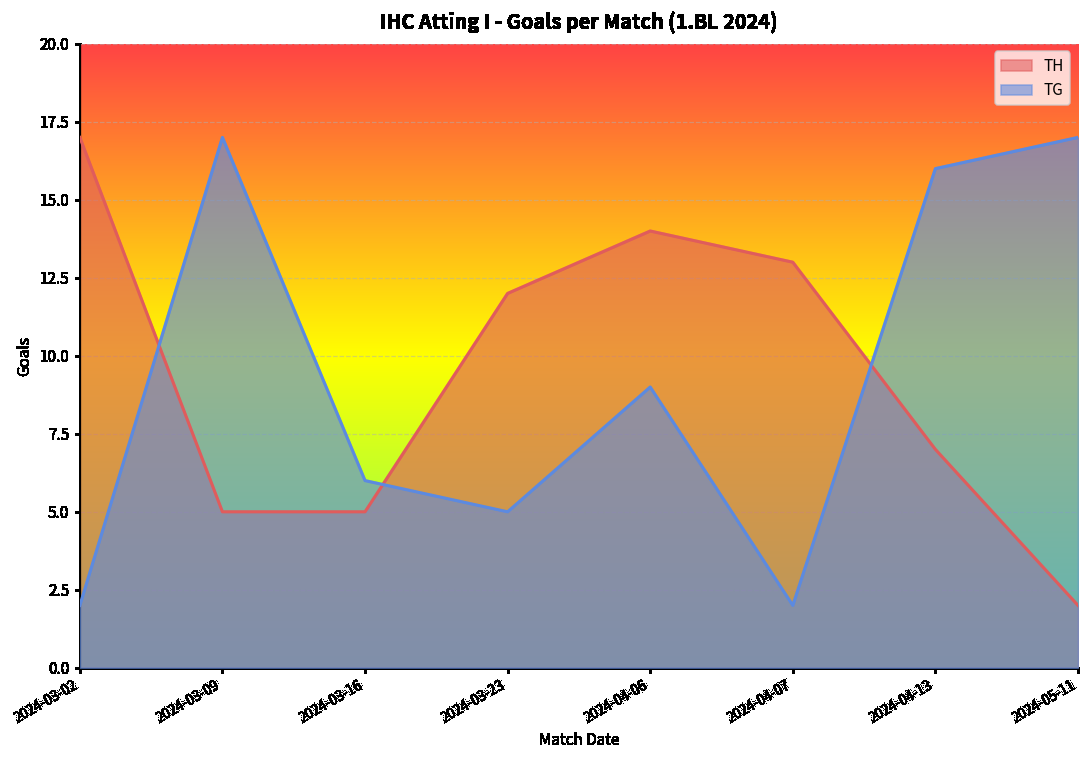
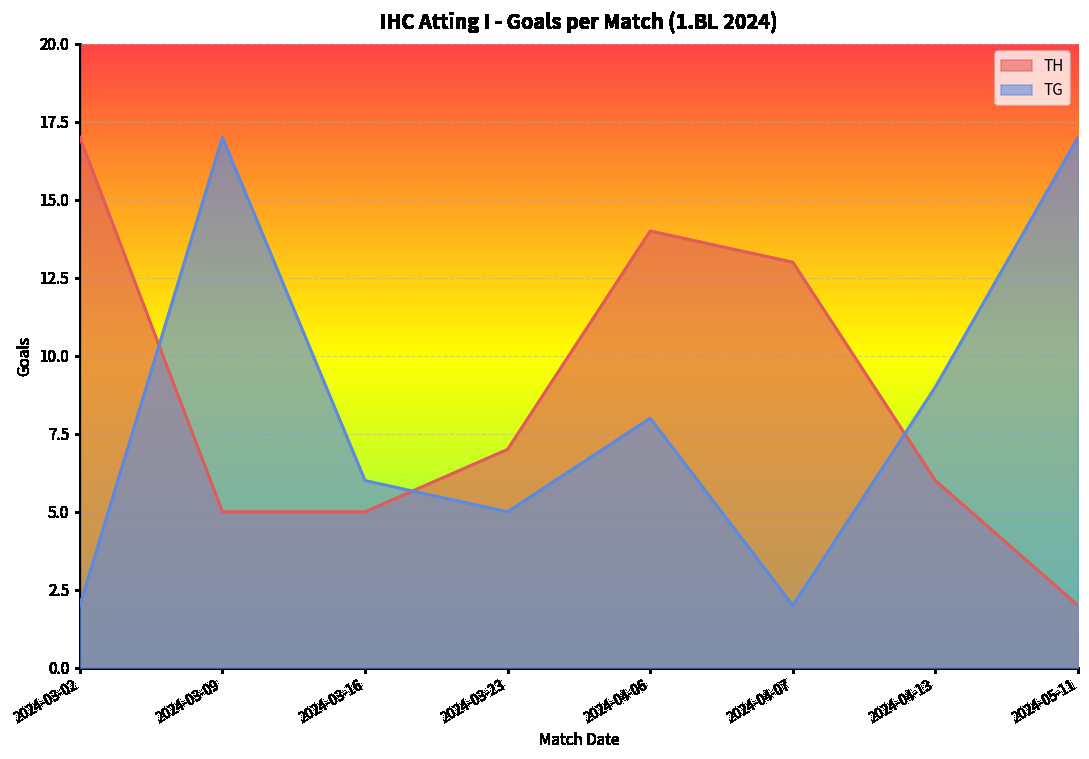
TH, 2024-03-23: 12 -> 7
TG, 2024-04-06: 9 -> 8
TH, 2024-04-13: 7 -> 6
TG, 2024-04-13: 16 -> 9
